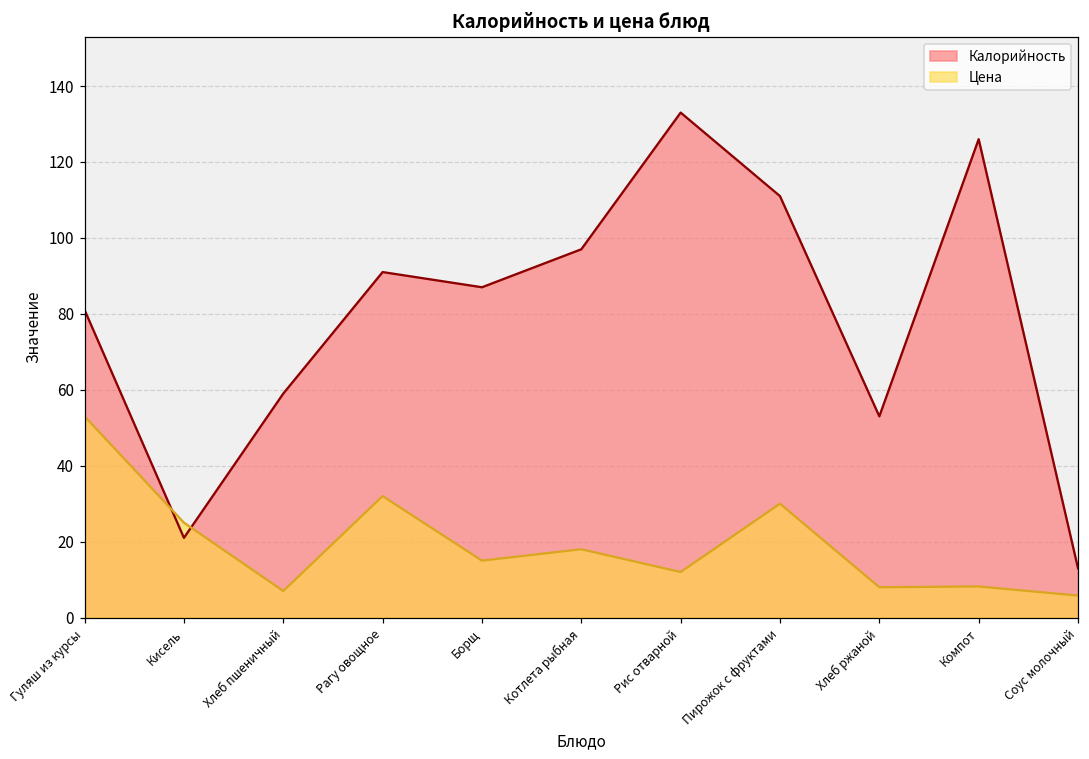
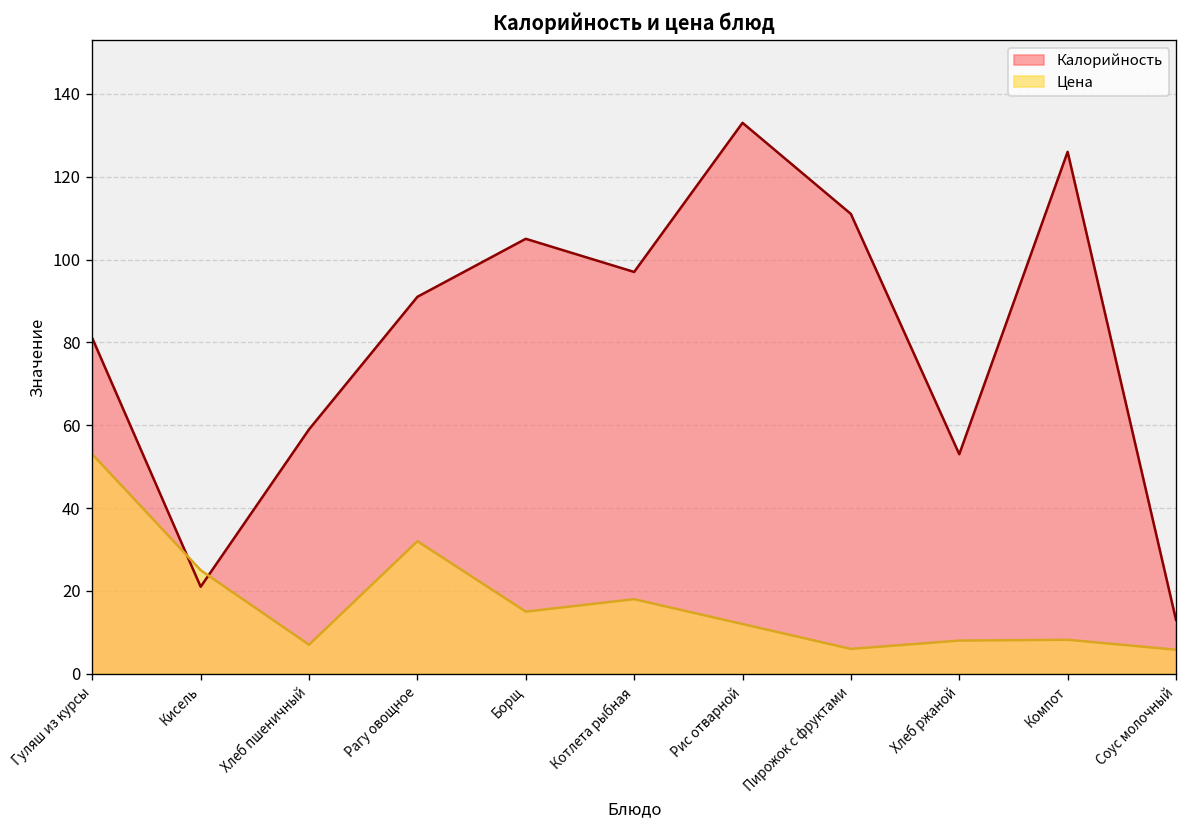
Калорийность, Борщ: 87 -> 105
Цена, Пирожок с фруктами: 30 -> 6
